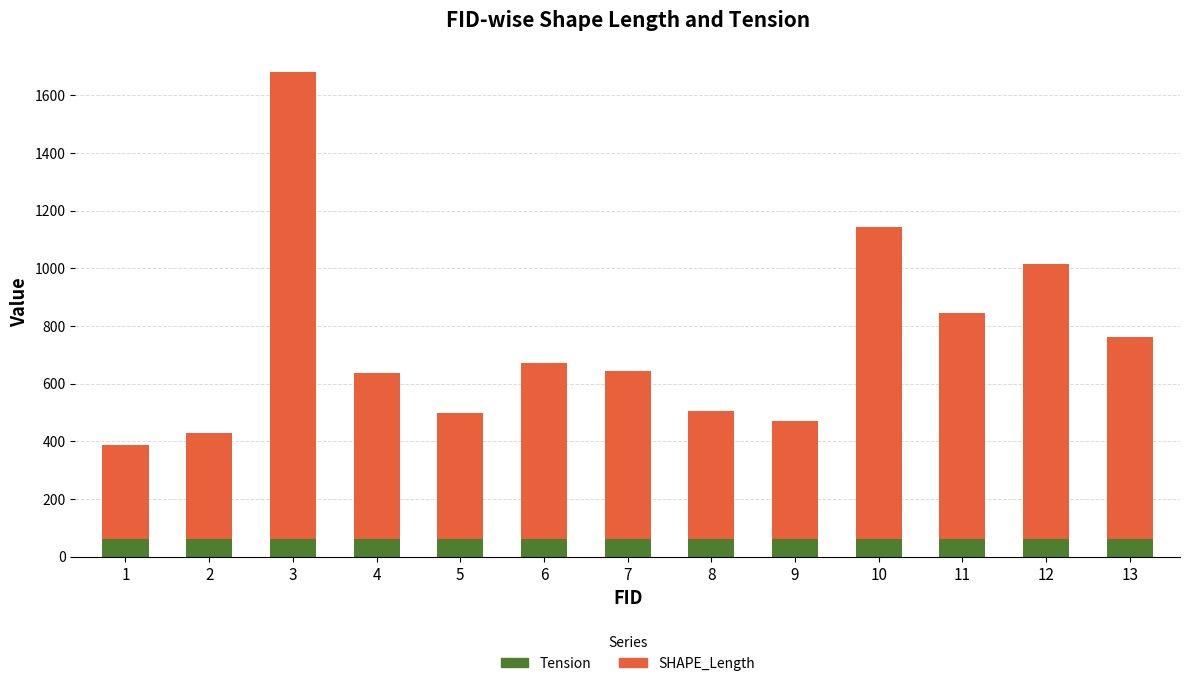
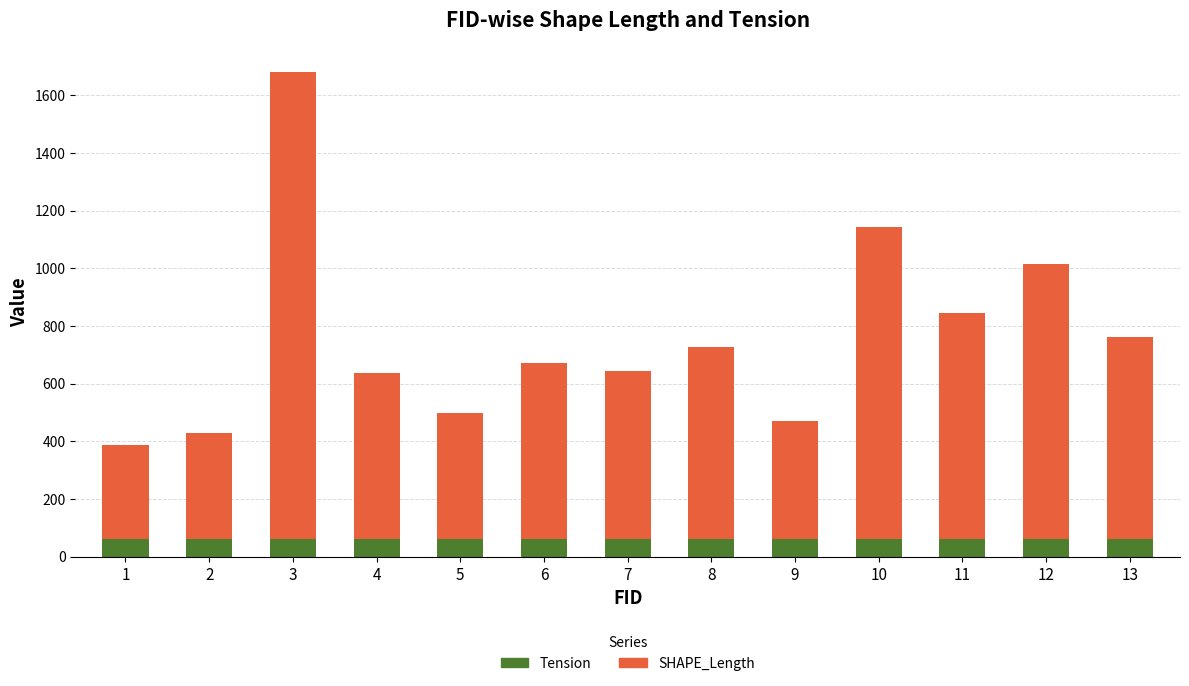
SHAPE_Length, 8: 440 -> 670
